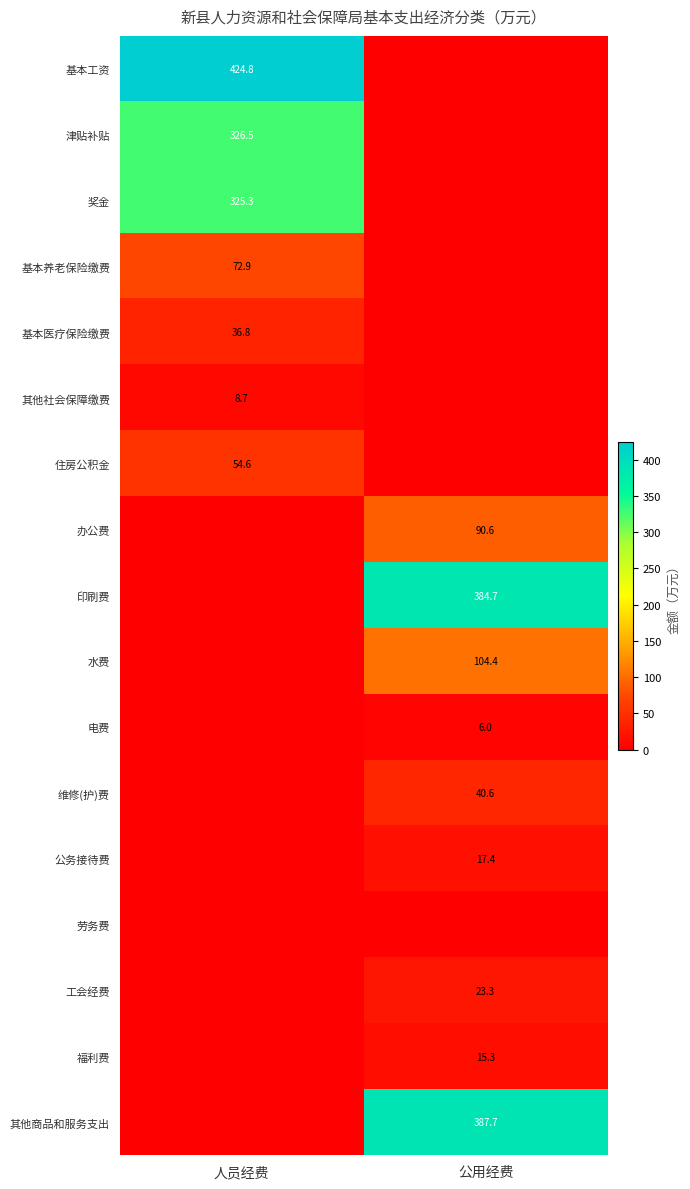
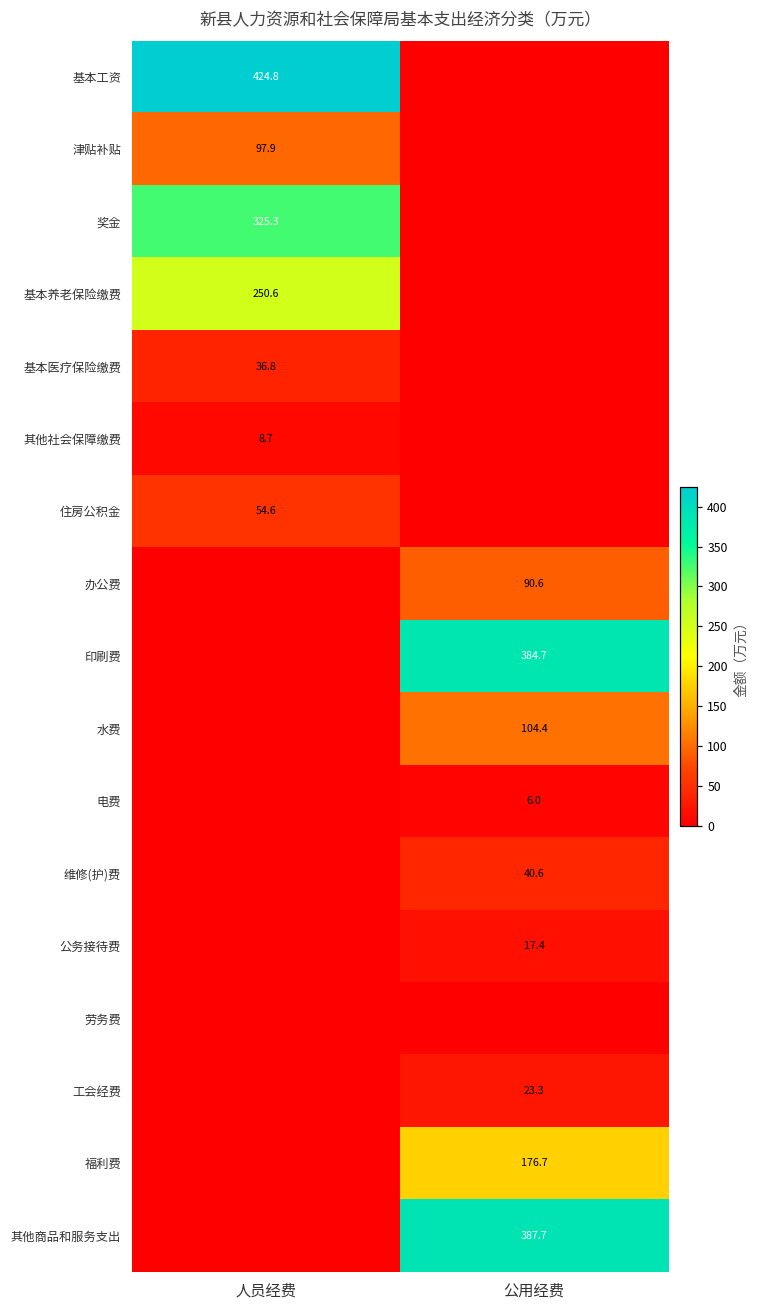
津贴补贴, 人员经费: 326.5 -> 97.9
基本养老保险缴费, 人员经费: 72.9 -> 250.6
福利费, 公用经费: 15.3 -> 176.7
